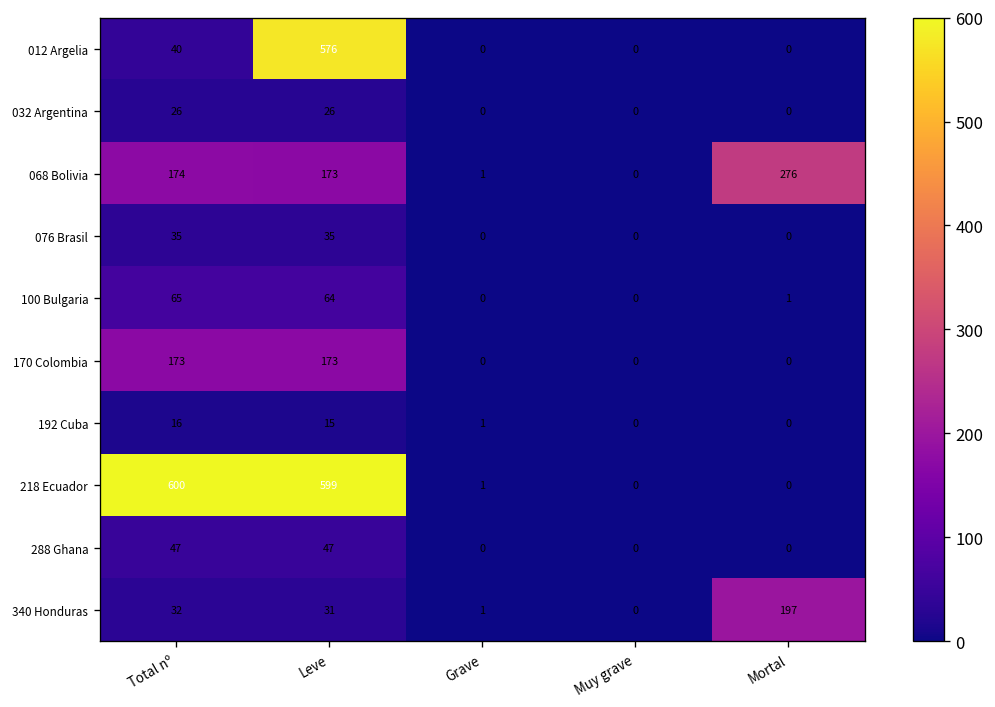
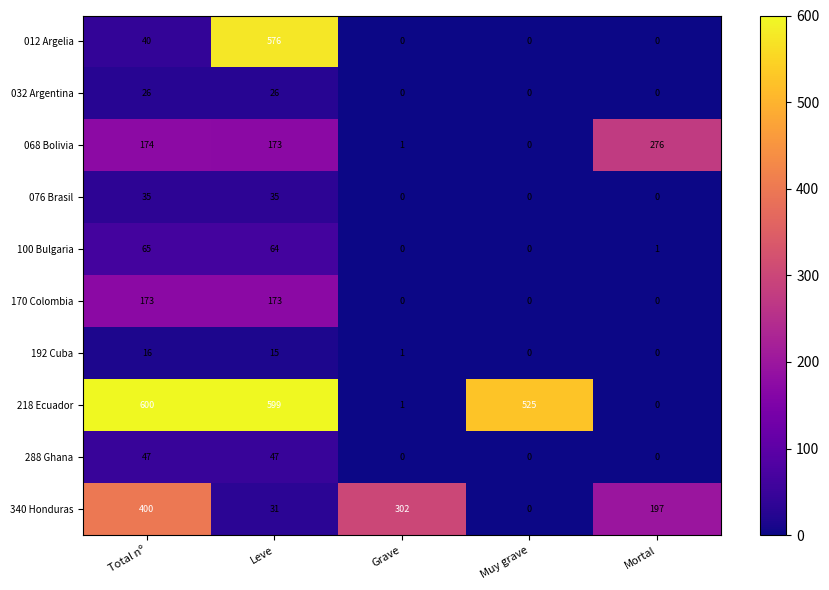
218 Ecuador, Muy grave: 0 -> 525
340 Honduras, Total nº: 32 -> 400
340 Honduras, Grave: 1 -> 302
